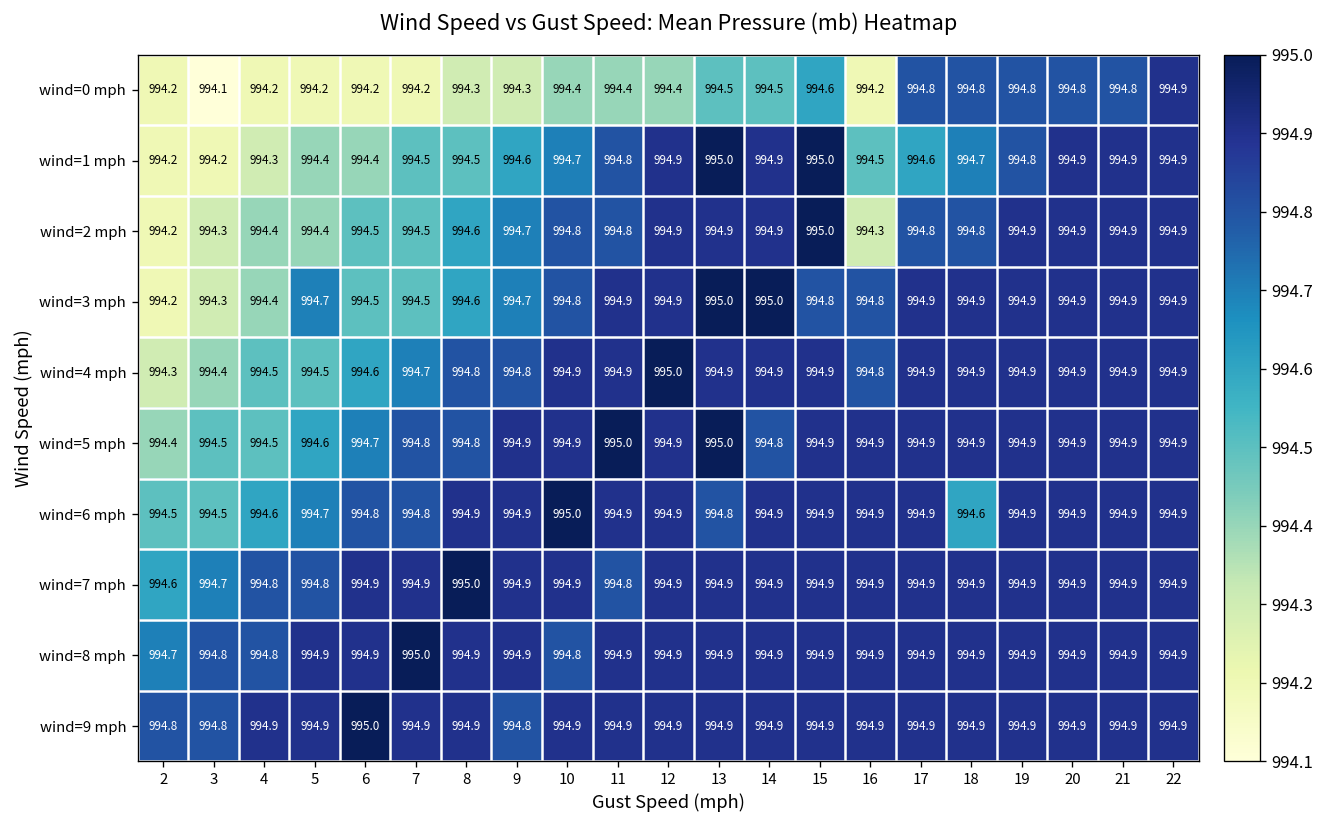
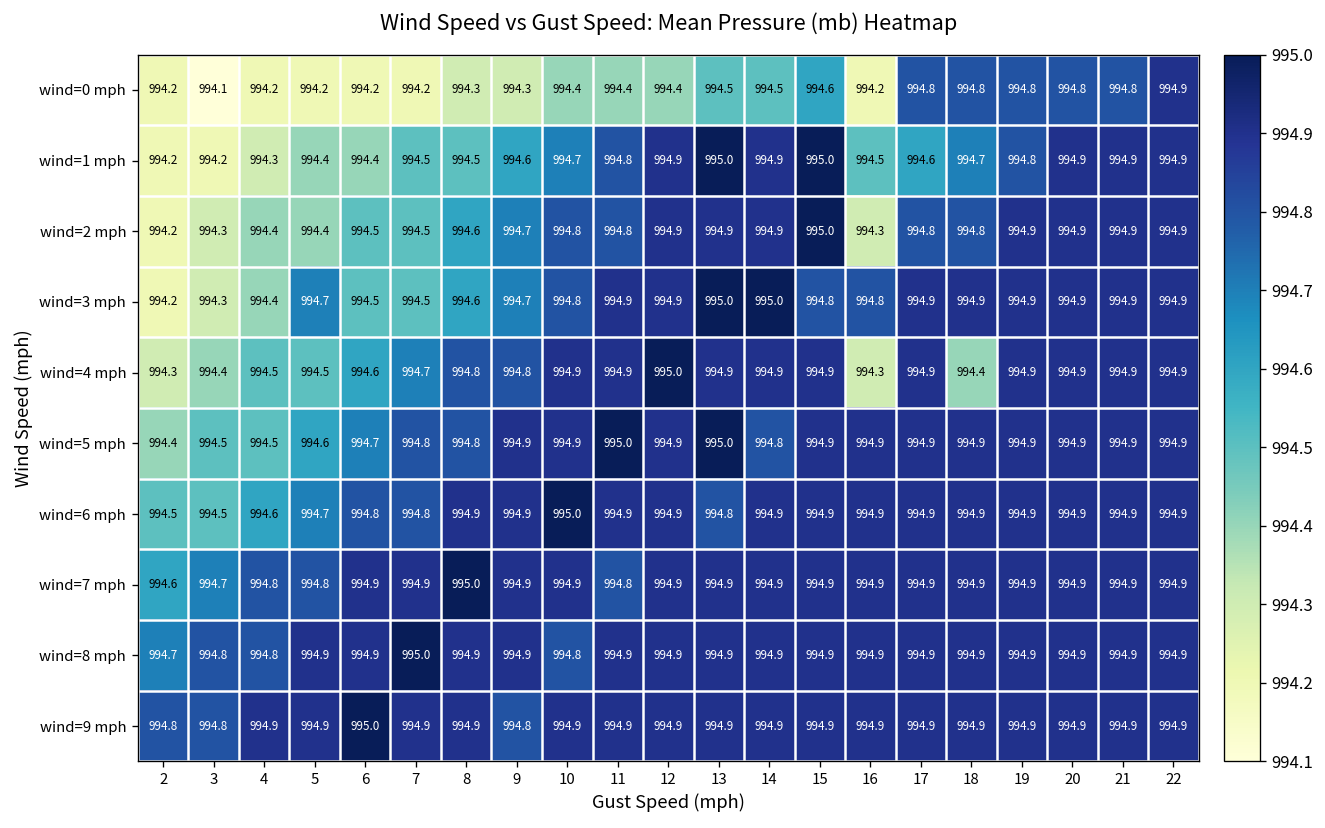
wind=4 mph, 16: 994.8 -> 994.3
wind=4 mph, 18: 994.9 -> 994.4
wind=6 mph, 18: 994.6 -> 994.9
